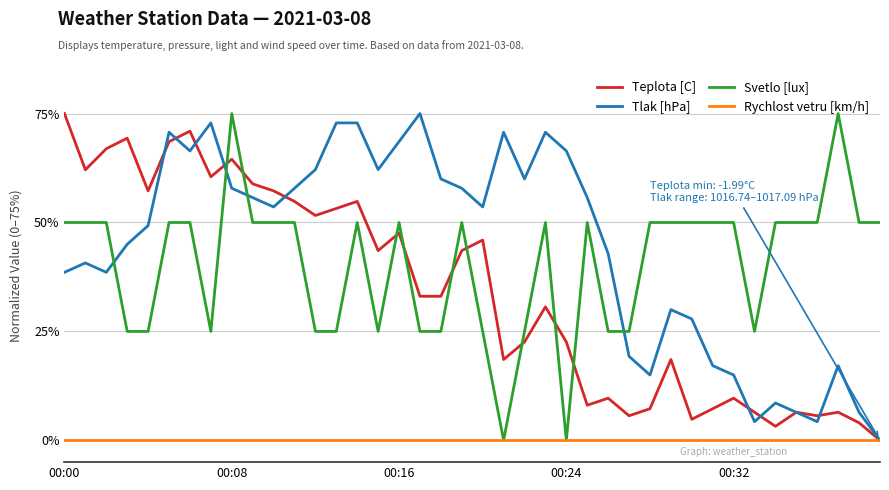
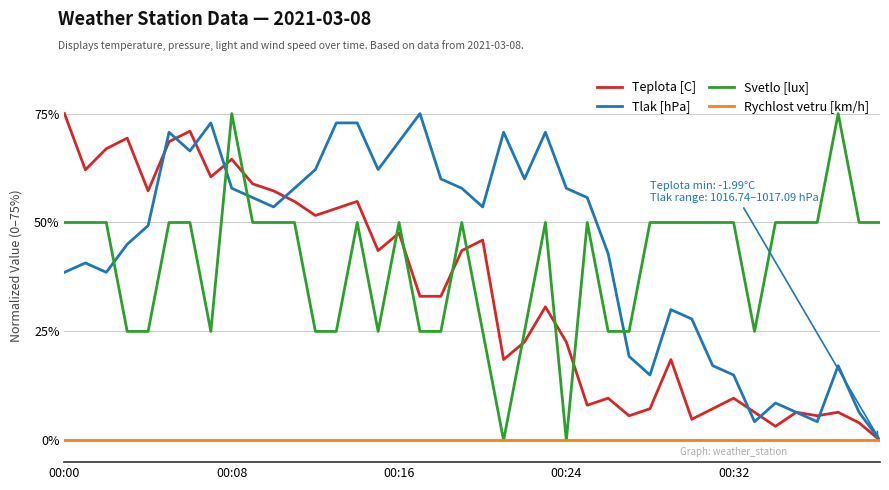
Tlak [hPa], 00:24: 66% -> 58%
